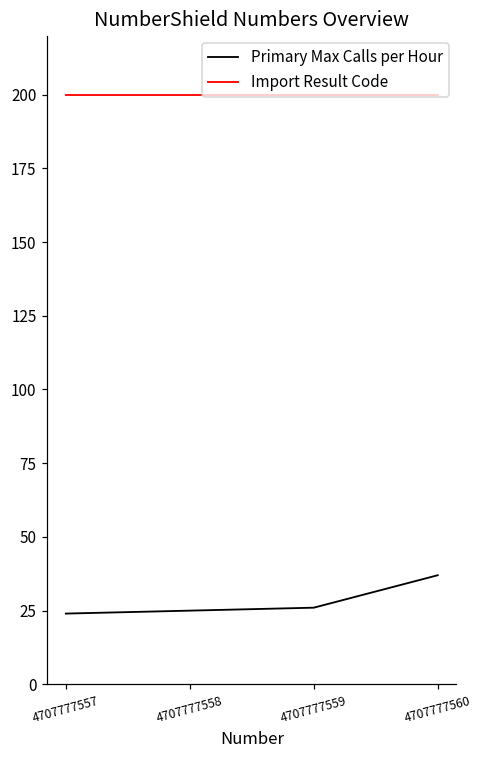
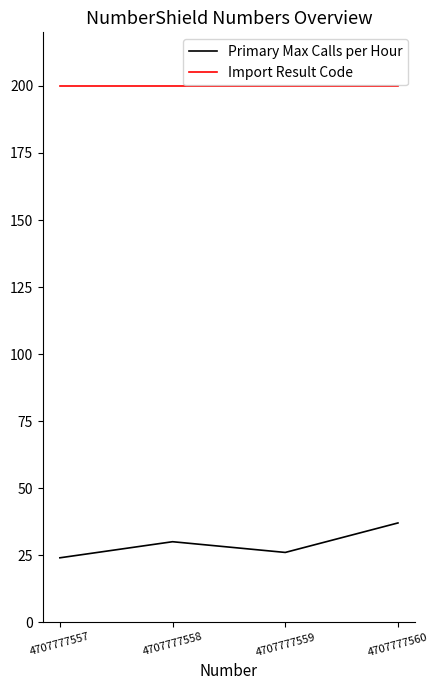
Primary Max Calls per Hour, 4707777558: 25 -> 30
